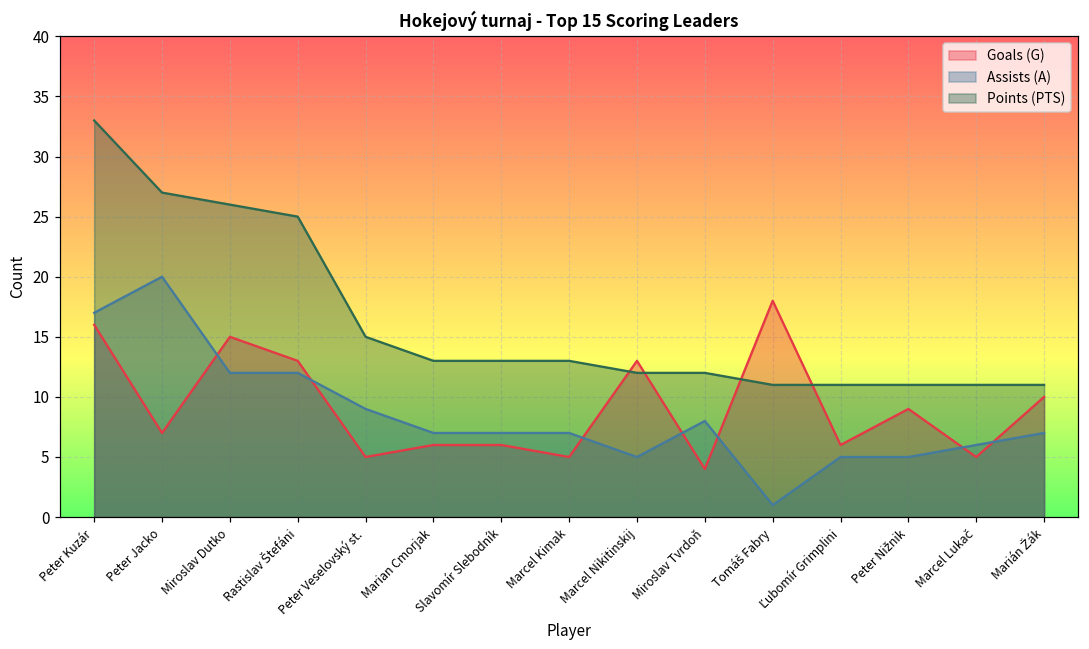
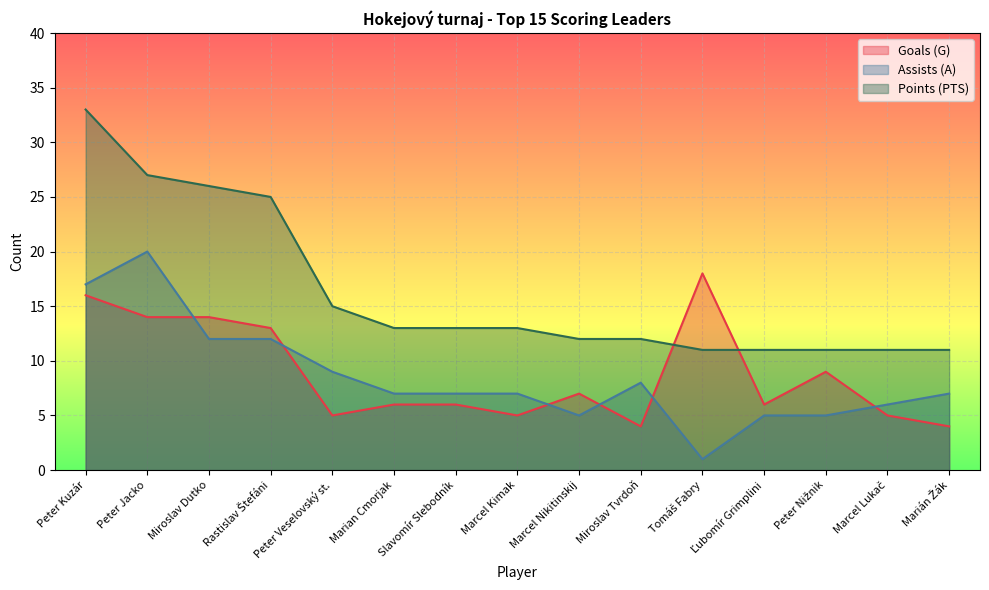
Goals (G), Peter Jacko: 7 -> 14
Goals (G), Miroslav Dutko: 15 -> 14
Goals (G), Marcel Nikitinskij: 13 -> 7
Goals (G), Marián Žák: 10 -> 4
